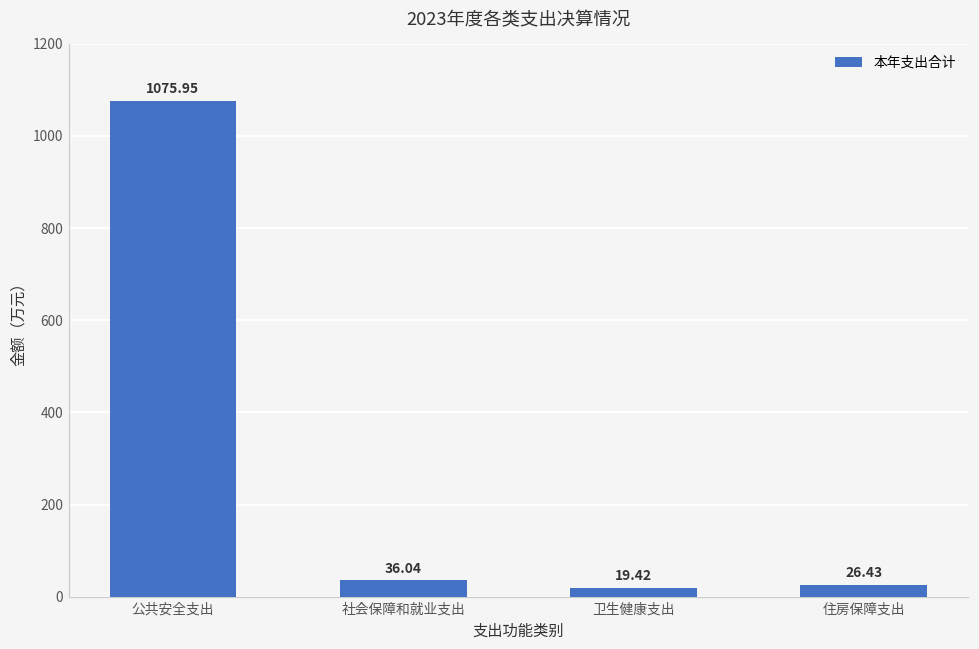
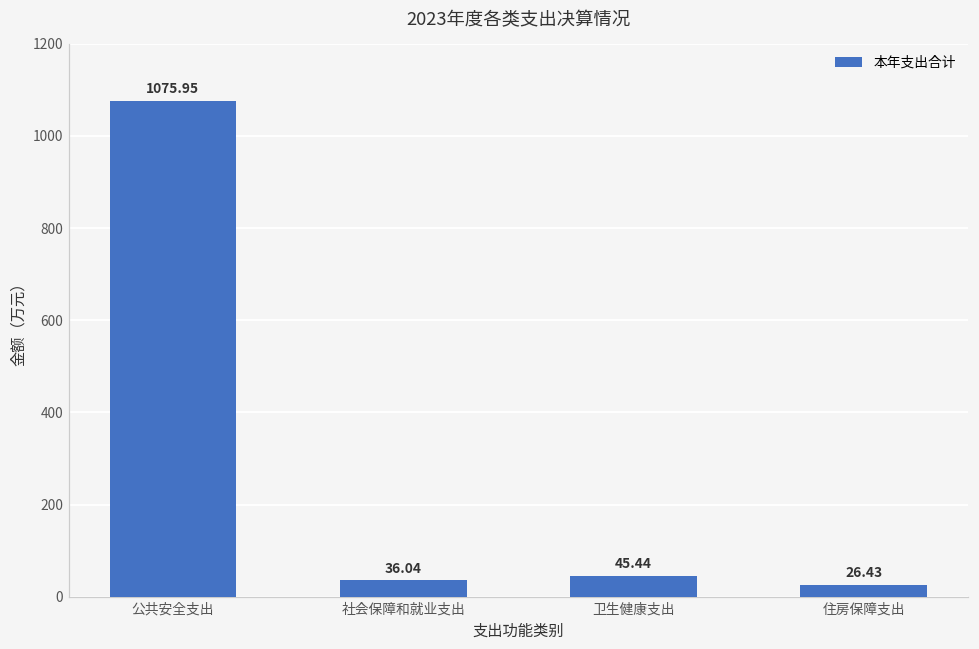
卫生健康支出: 19.42 -> 45.44
